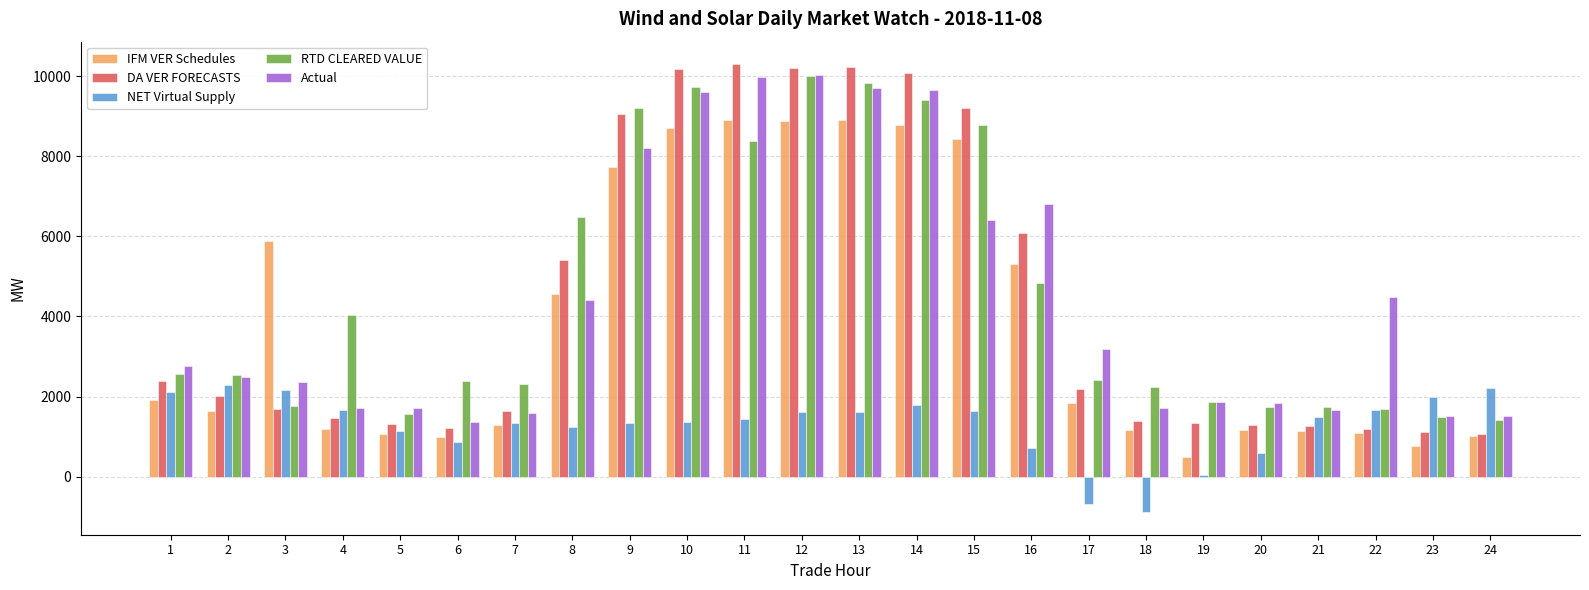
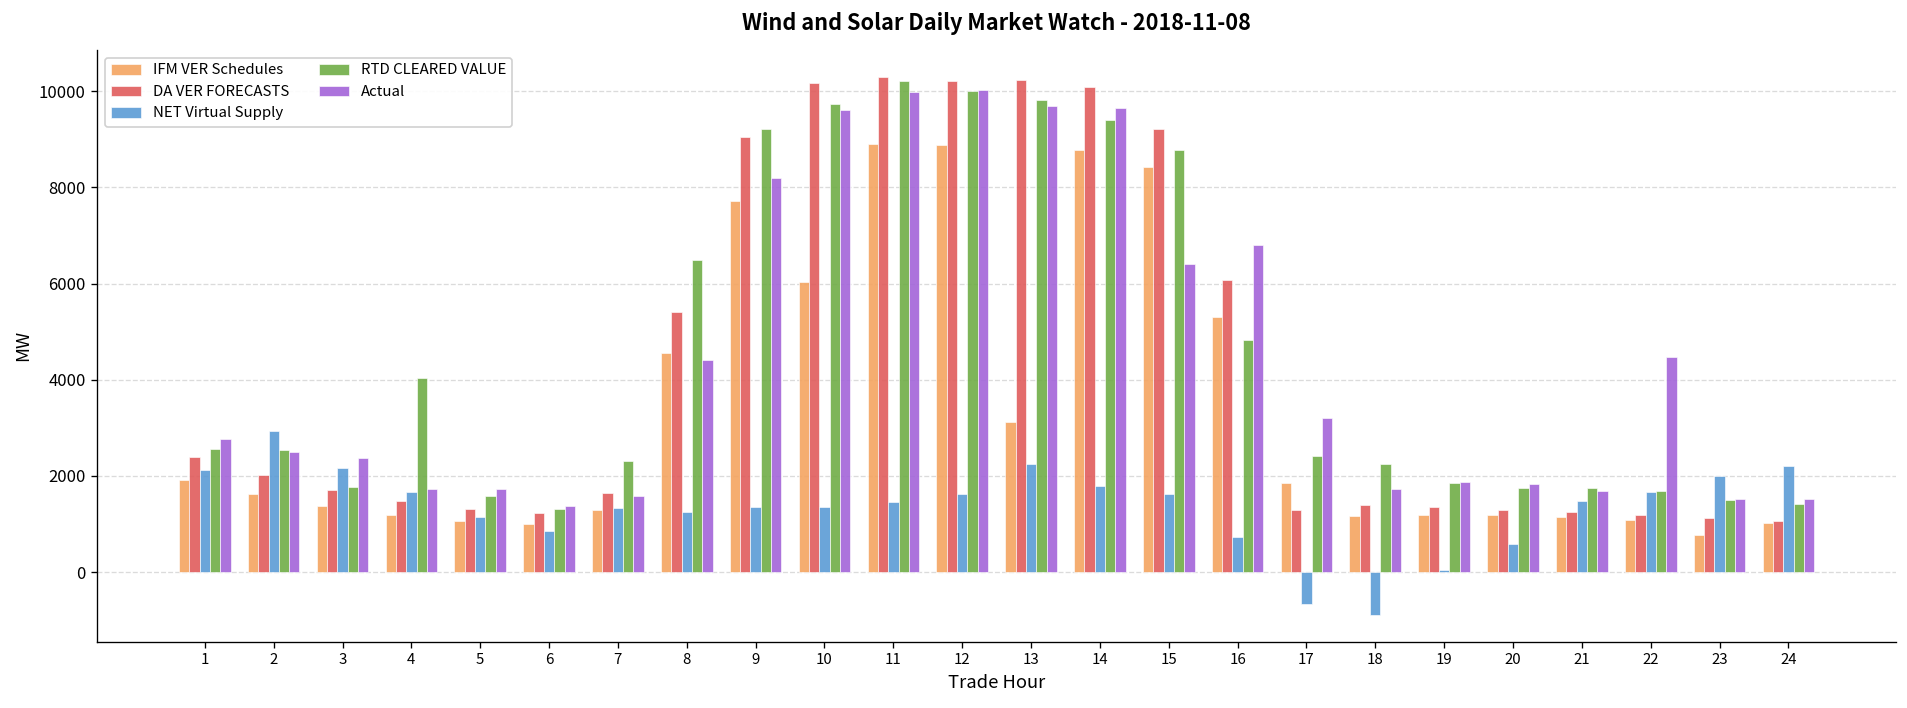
NET Virtual Supply, 2: 2300 -> 2900
IFM VER Schedules, 3: 5900 -> 1400
RTD CLEARED VALUE, 6: 2400 -> 1300
IFM VER Schedules, 10: 8700 -> 6000
RTD CLEARED VALUE, 11: 8400 -> 10200
IFM VER Schedules, 13: 8900 -> 3100
NET Virtual Supply, 13: 1600 -> 2200
DA VER FORECASTS, 17: 2200 -> 1300
IFM VER Schedules, 19: 500 -> 1200
